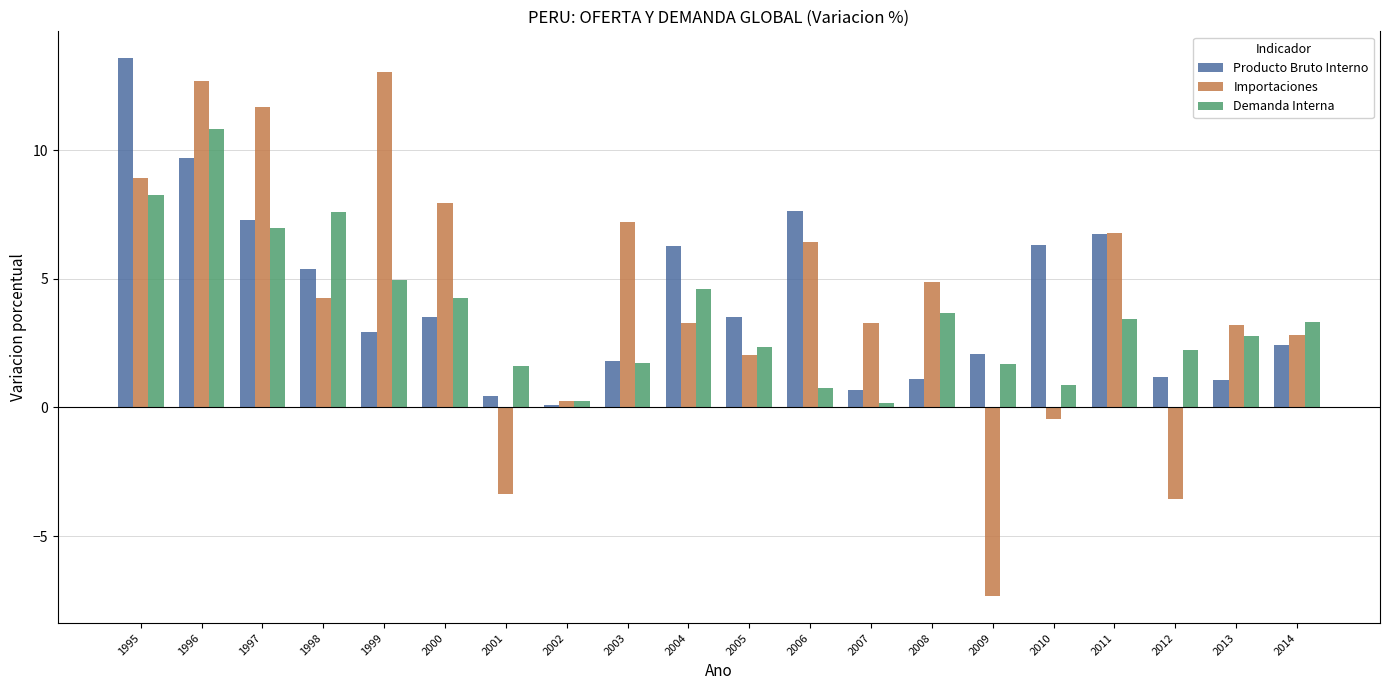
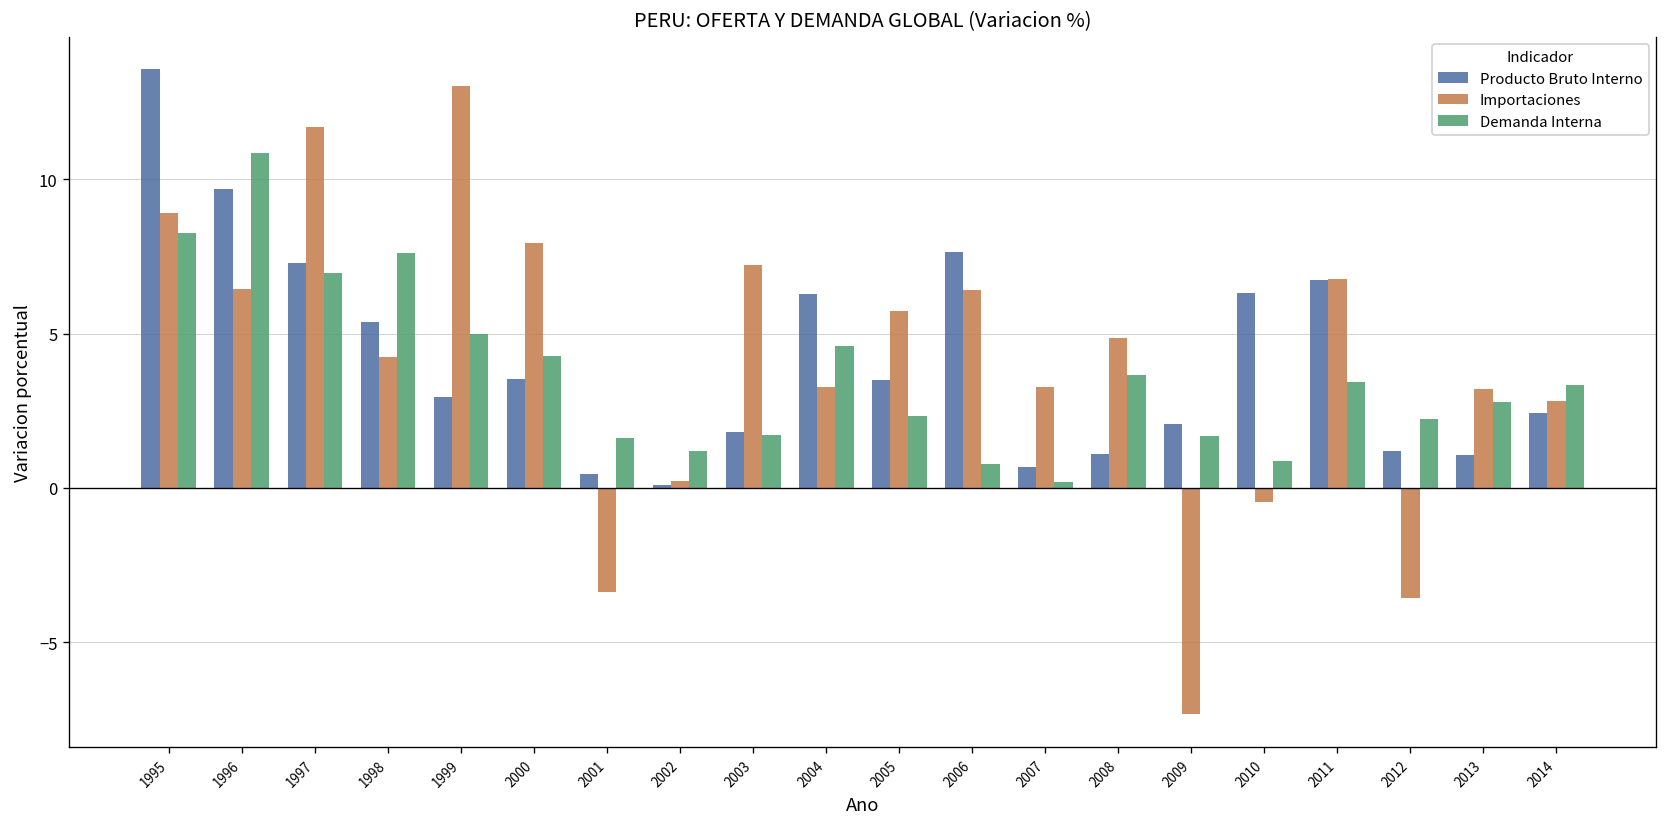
Importaciones, 1996: 12.7 -> 6.5
Demanda Interna, 2002: 0.2 -> 1.2
Importaciones, 2005: 2.1 -> 5.7
